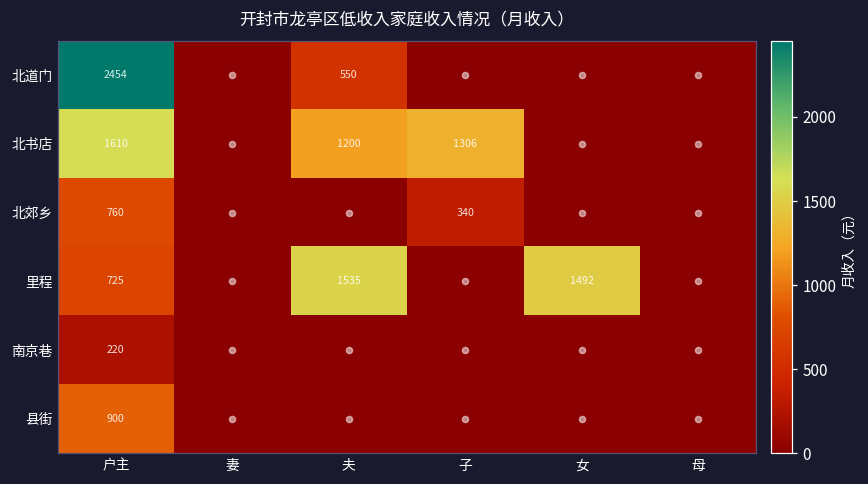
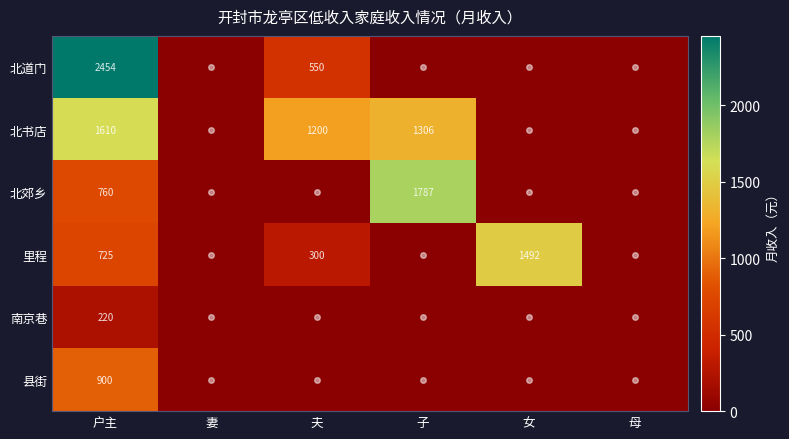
北郊乡, 子: 340 -> 1787
里程, 夫: 1535 -> 300
